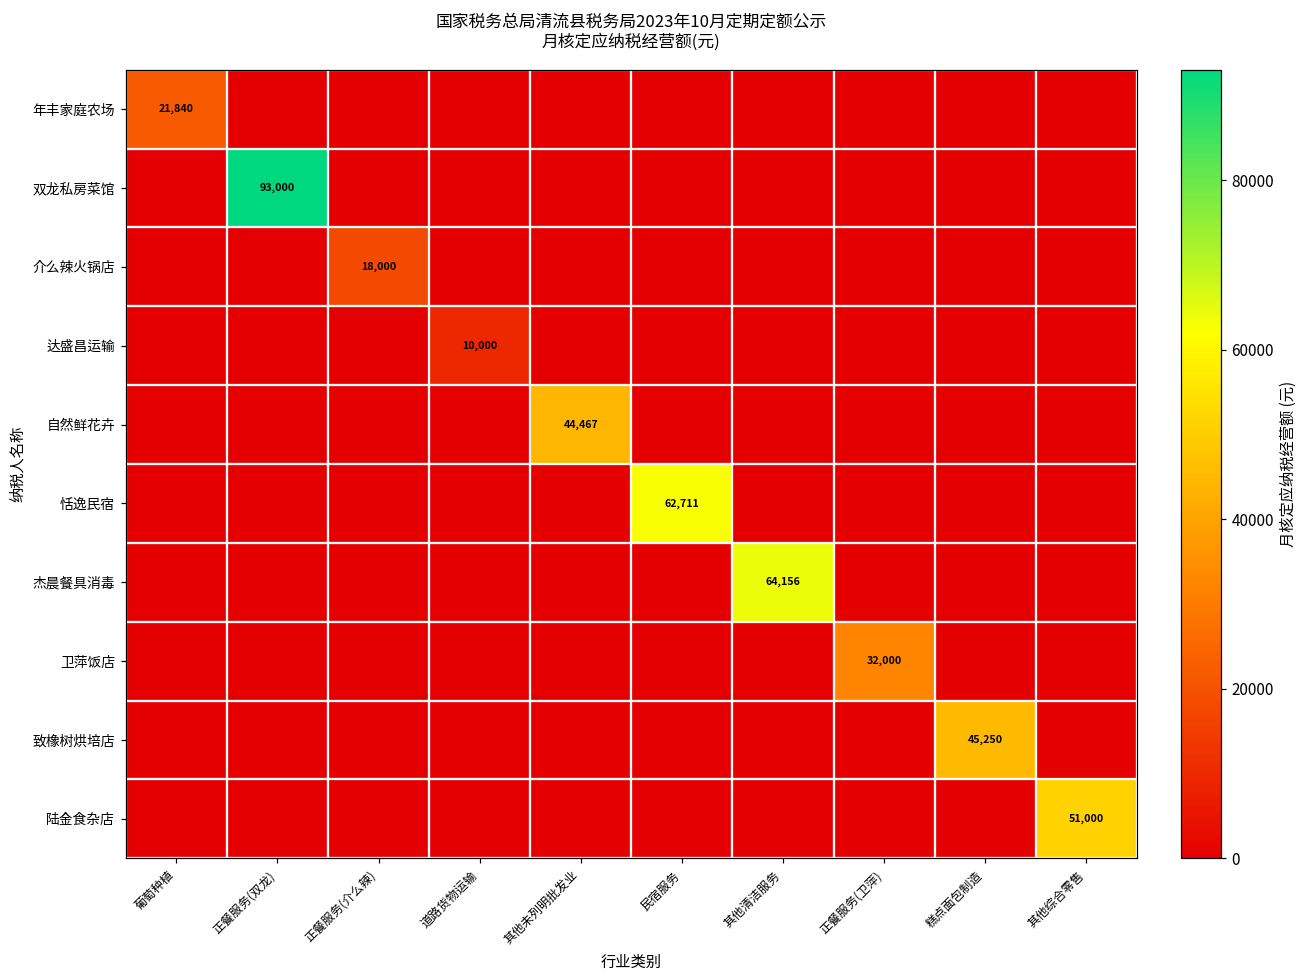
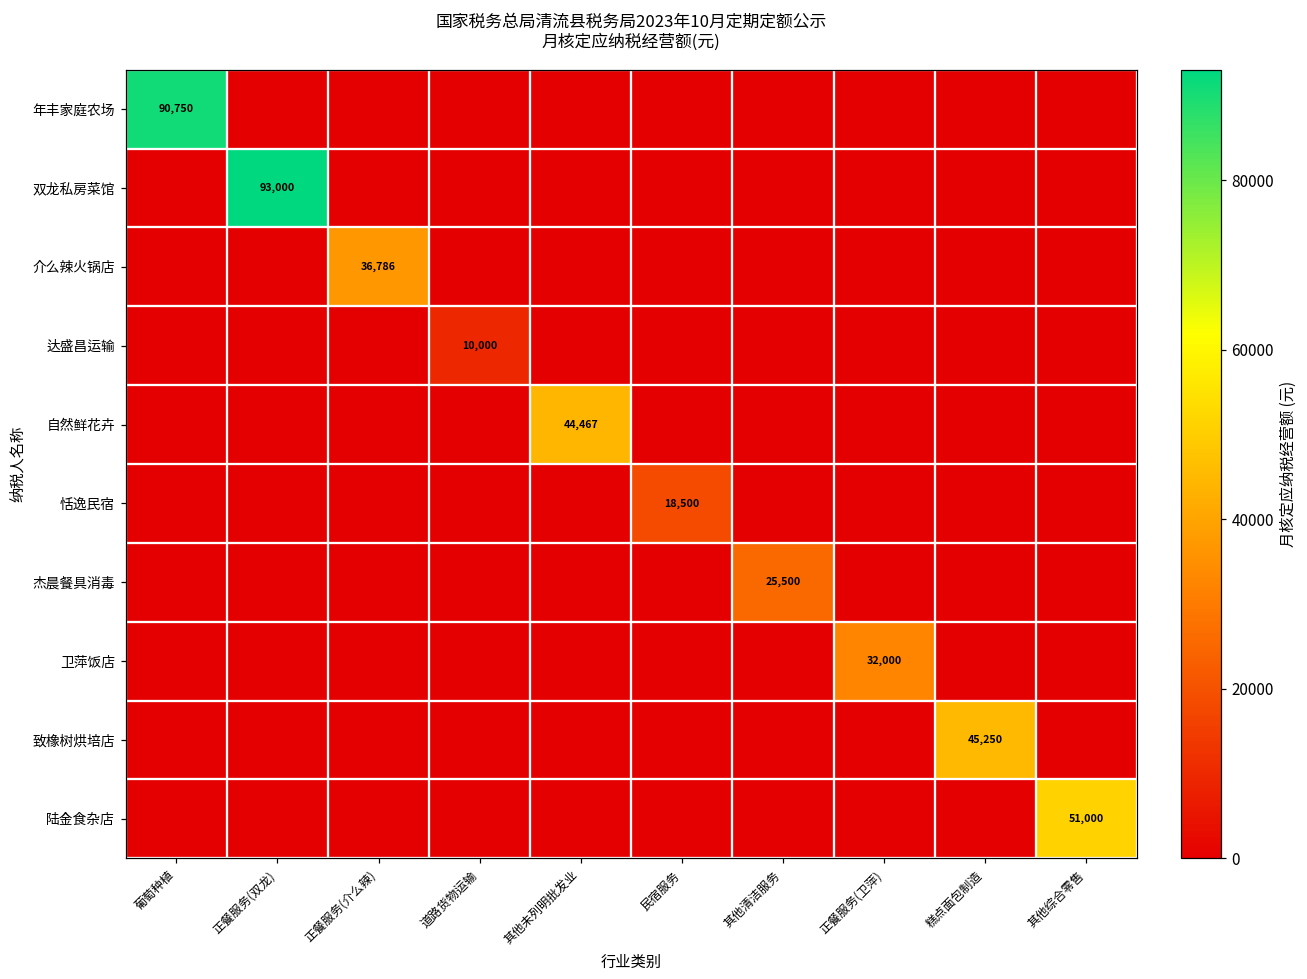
年丰家庭农场, 葡萄种植: 21,840 -> 90,750
介么辣火锅店, 正餐服务(介么辣): 18,000 -> 36,786
恬逸民宿, 民宿服务: 62,711 -> 18,500
杰晨餐具消毒, 其他清洁服务: 64,156 -> 25,500
